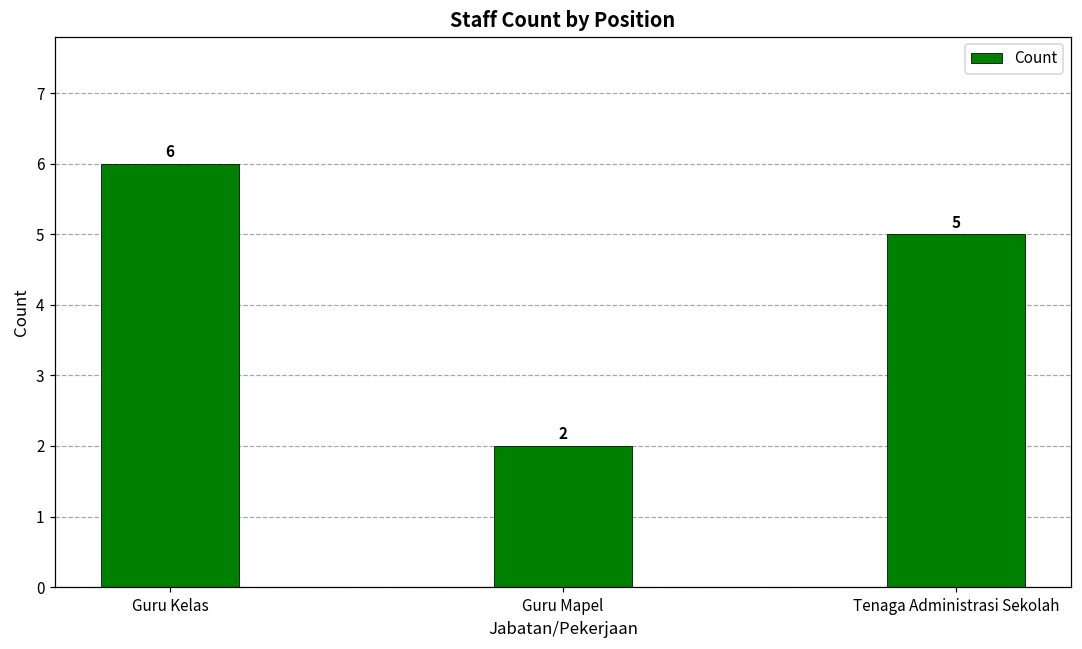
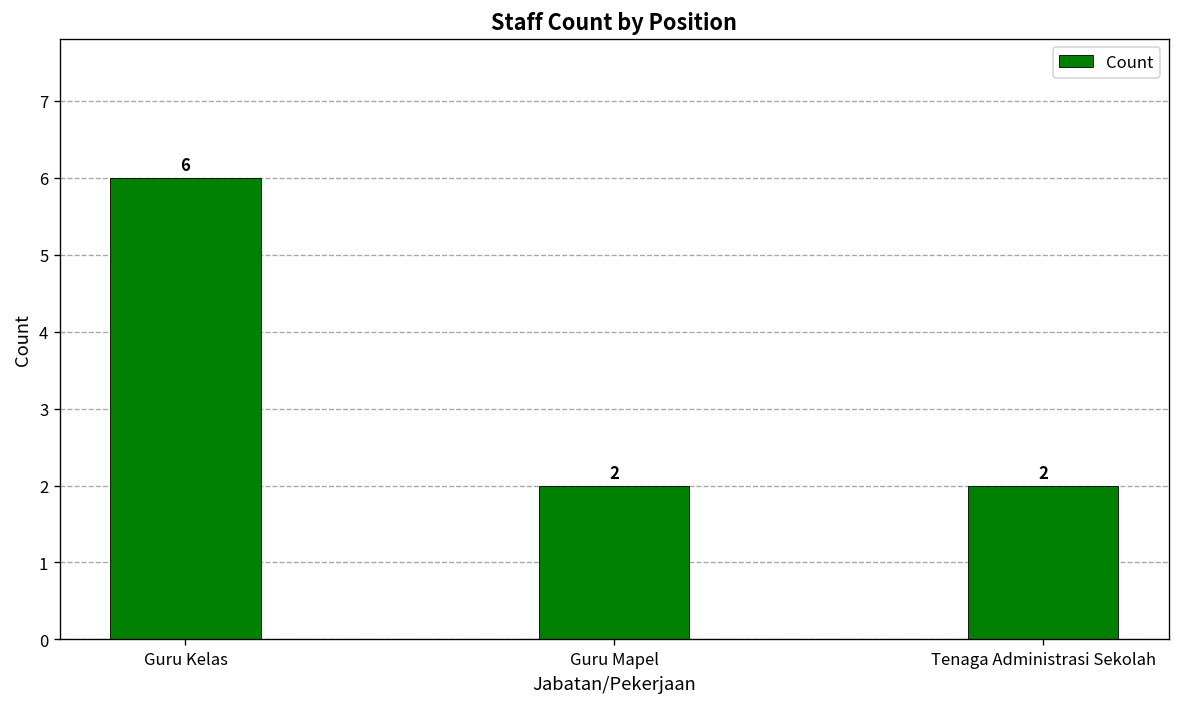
Tenaga Administrasi Sekolah: 5 -> 2
